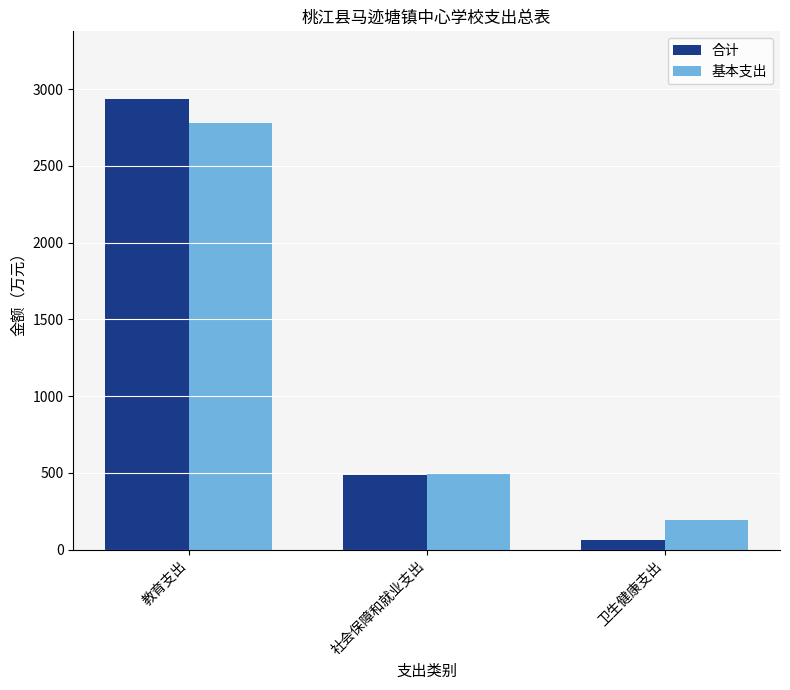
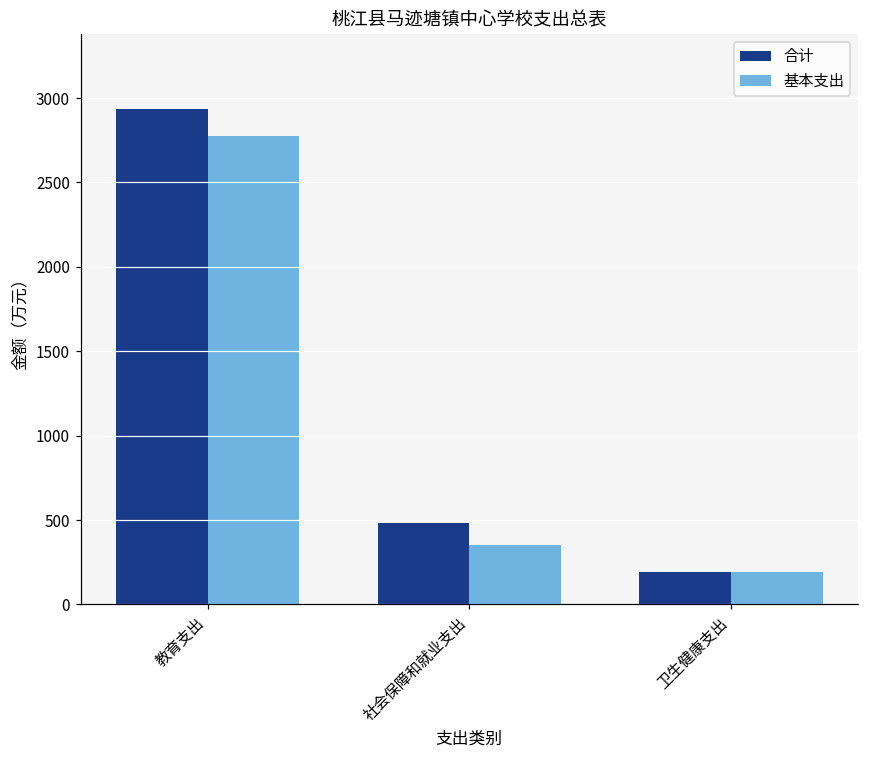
基本支出, 社会保障和就业支出: 500 -> 350
合计, 卫生健康支出: 60 -> 190
